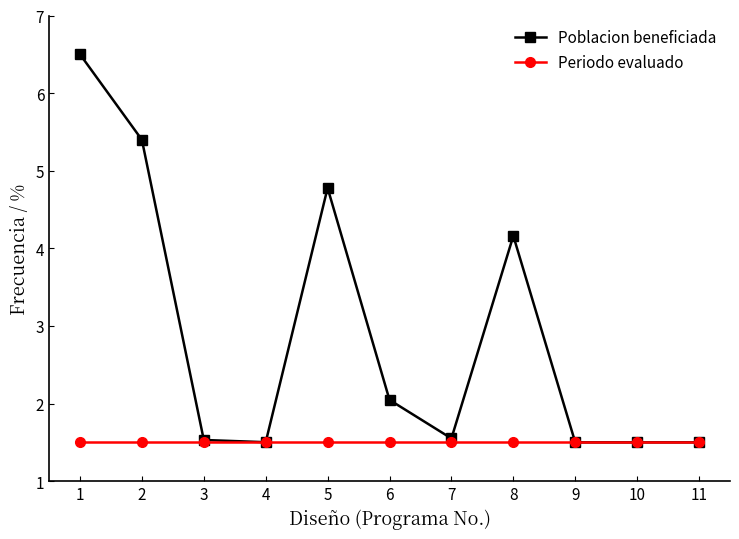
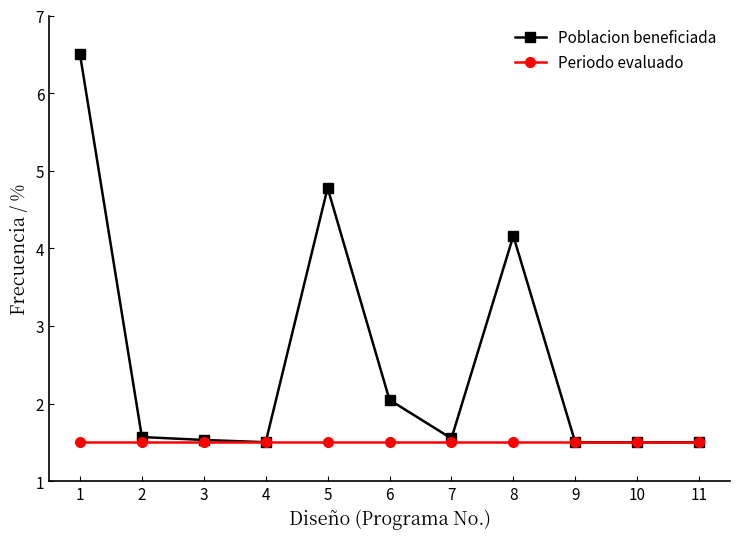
Poblacion beneficiada, 2: 5.4 -> 1.6
